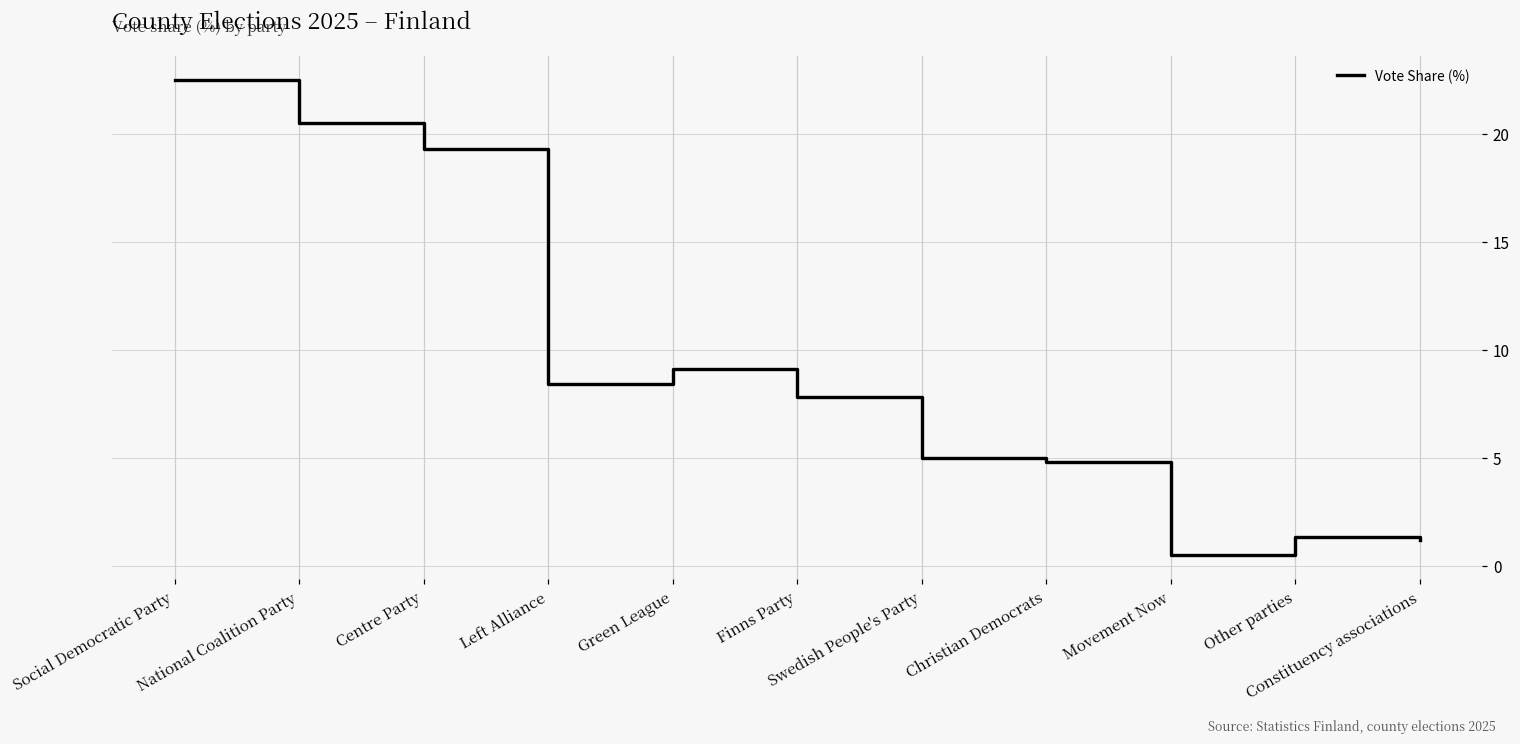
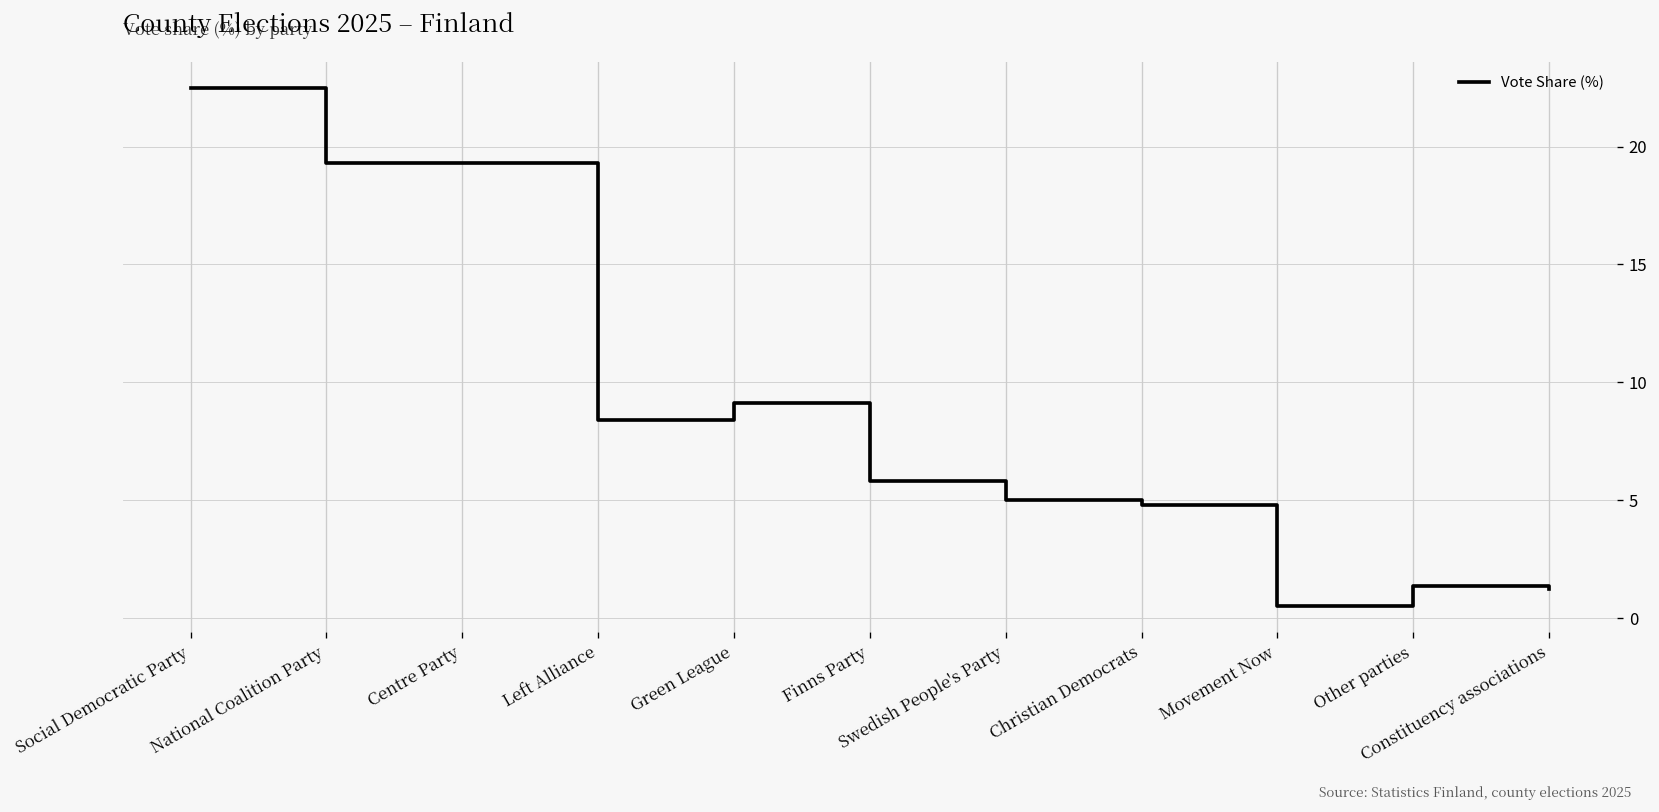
National Coalition Party: 20.5 -> 19.3
Finns Party: 7.8 -> 5.8
